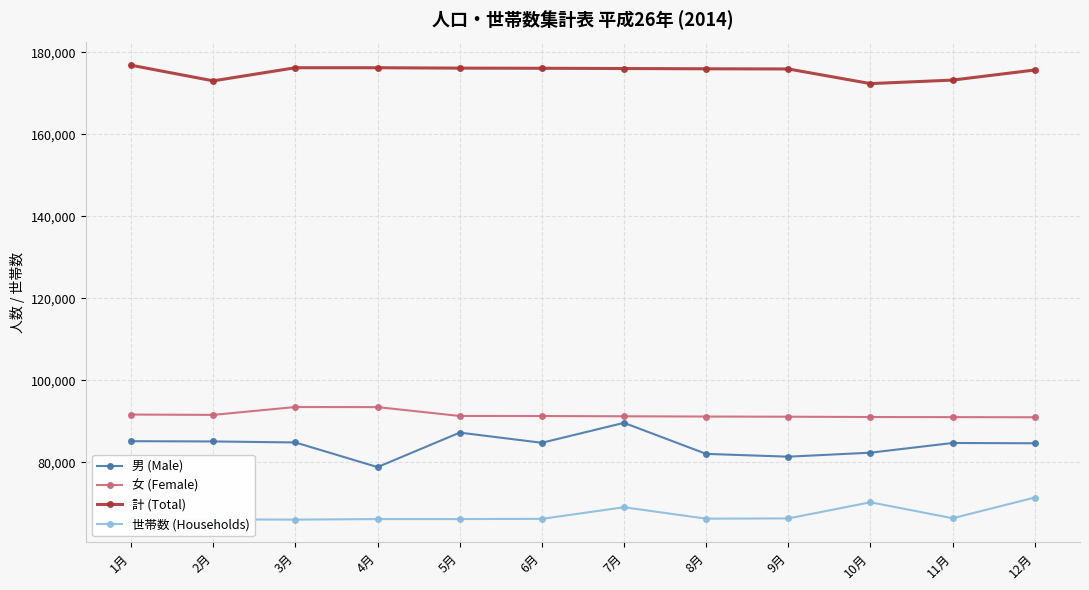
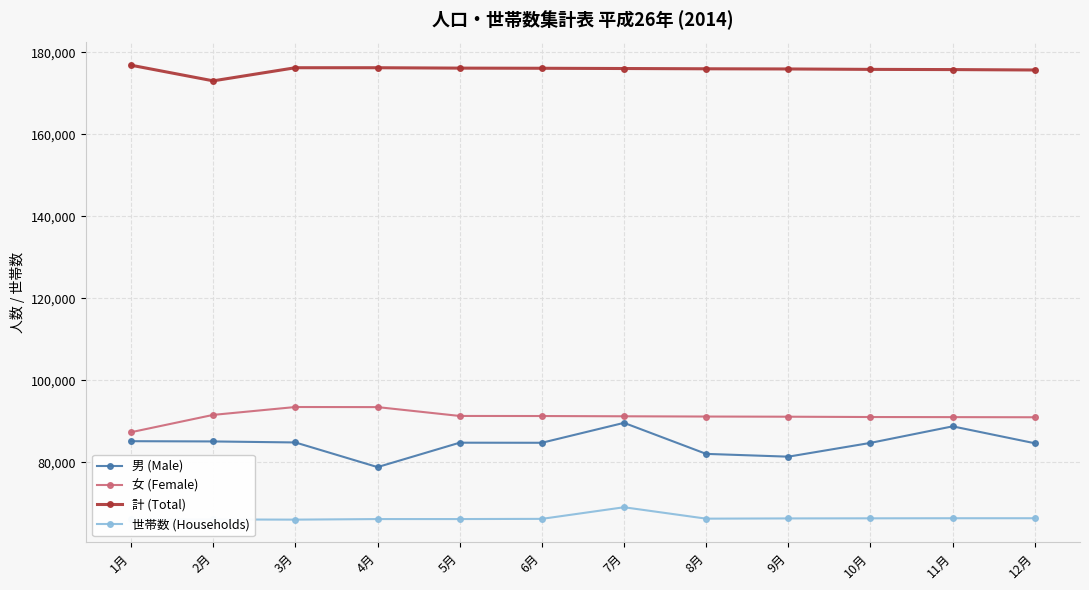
女 (Female), 1月: 92,000 -> 87,000
男 (Male), 5月: 87,000 -> 85,000
男 (Male), 10月: 82,000 -> 85,000
計 (Total), 10月: 172,000 -> 176,000
世帯数 (Households), 10月: 70,000 -> 66,000
男 (Male), 11月: 85,000 -> 89,000
計 (Total), 11月: 173,000 -> 176,000
世帯数 (Households), 12月: 71,000 -> 66,000
